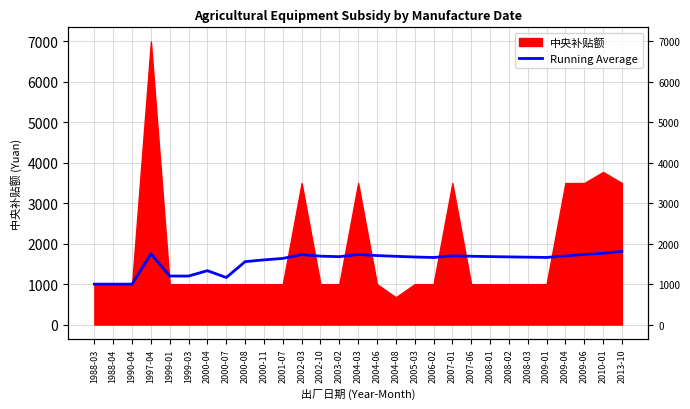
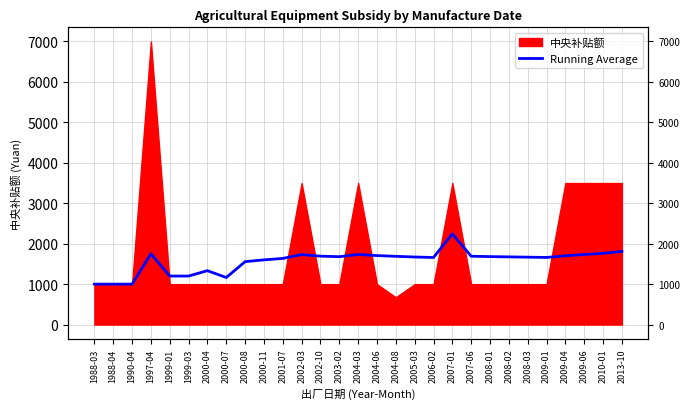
Running Average, 2007-01: 1700 -> 2200
中央补贴额, 2010-01: 3800 -> 3500
